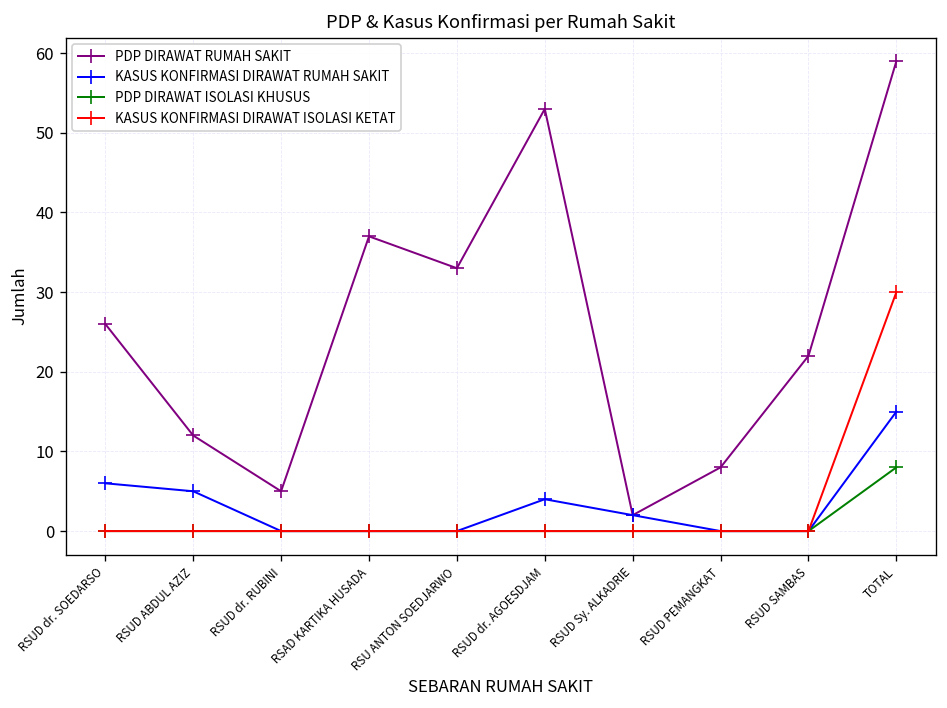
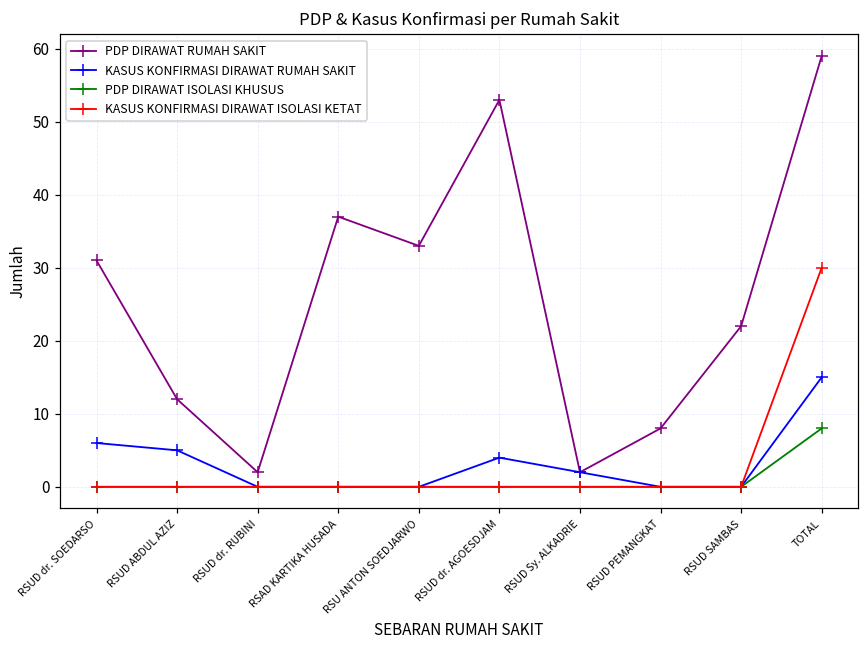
PDP DIRAWAT RUMAH SAKIT, RSUD dr. SOEDARSO: 26 -> 31
PDP DIRAWAT RUMAH SAKIT, RSUD dr. RUBINI: 5 -> 2
